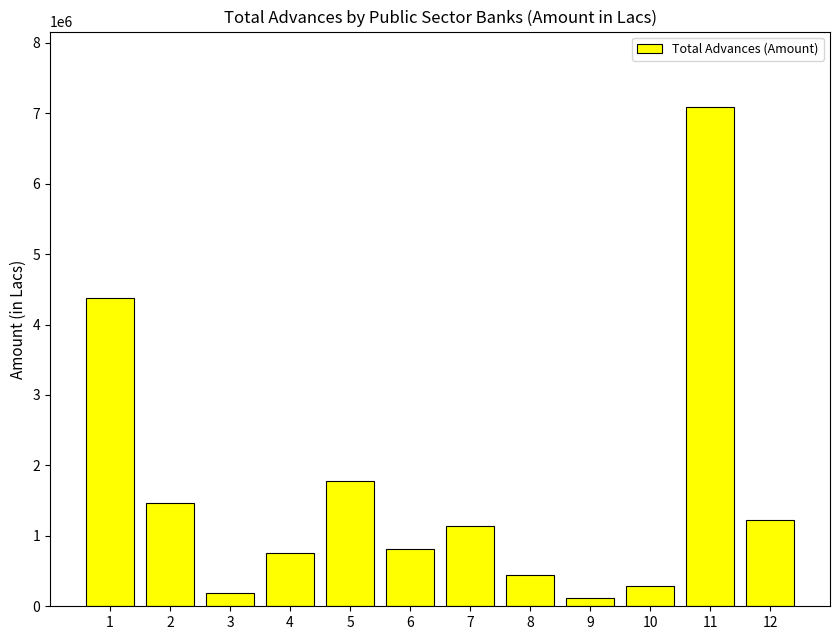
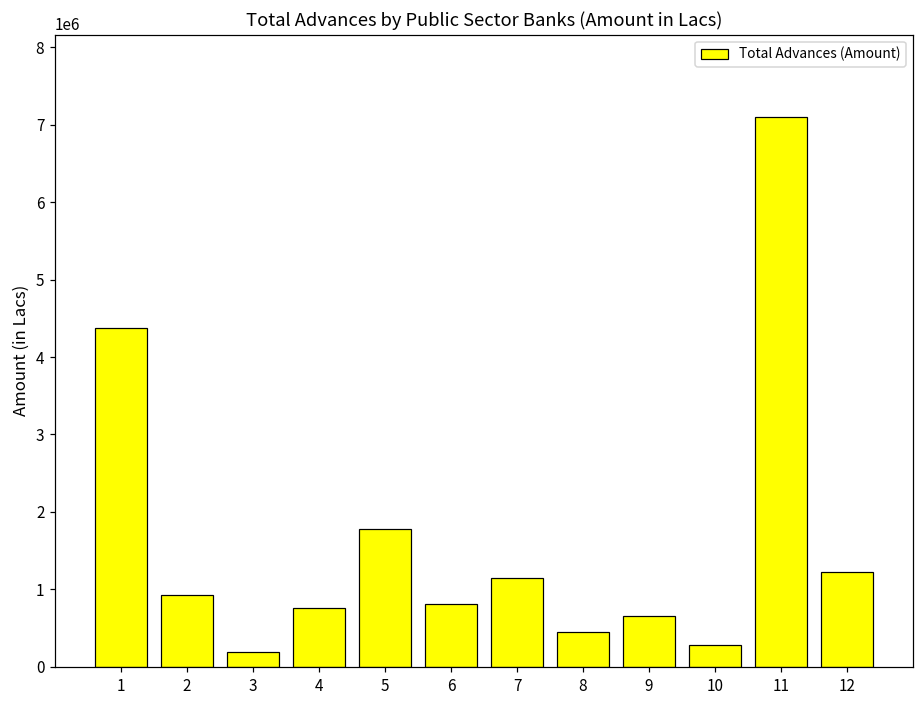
2: 1500000 -> 900000
9: 100000 -> 700000
